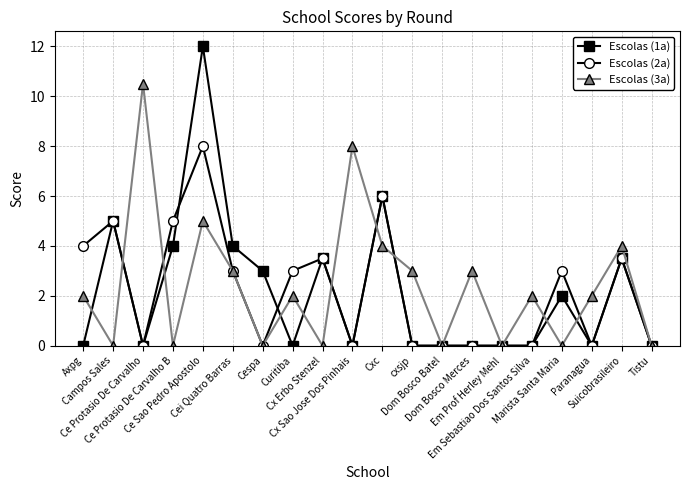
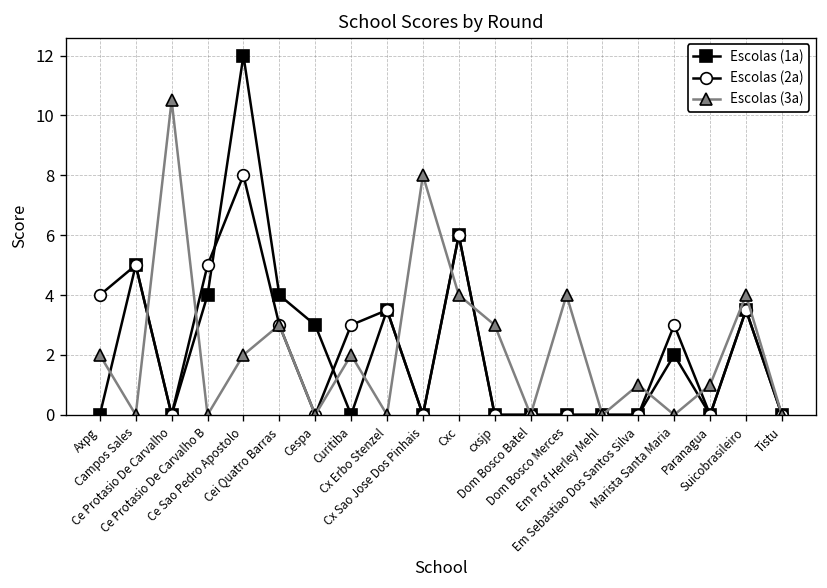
Escolas (3a), Ce Sao Pedro Apostolo: 5 -> 2
Escolas (3a), Dom Bosco Merces: 3 -> 4
Escolas (3a), Em Sebastiao Dos Santos Silva: 2 -> 1
Escolas (3a), Paranagua: 2 -> 1
